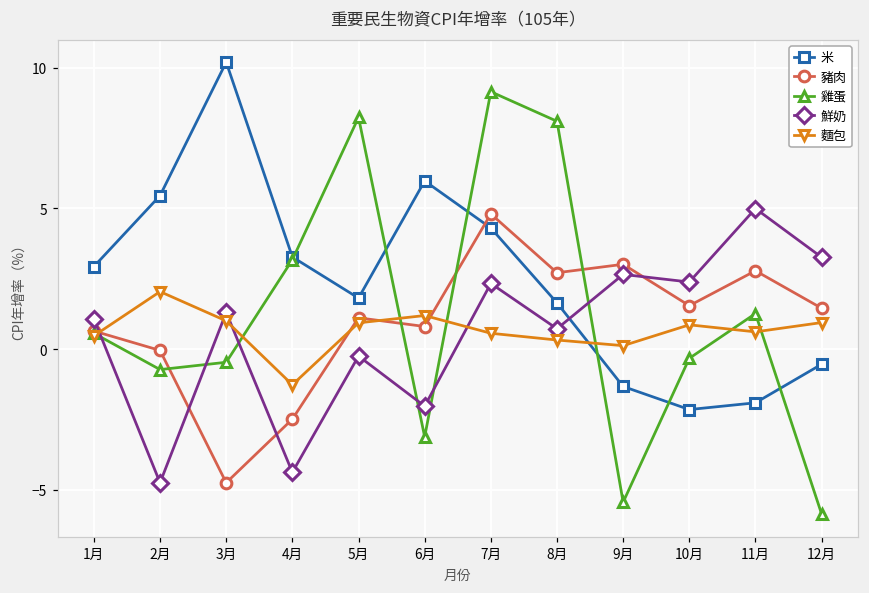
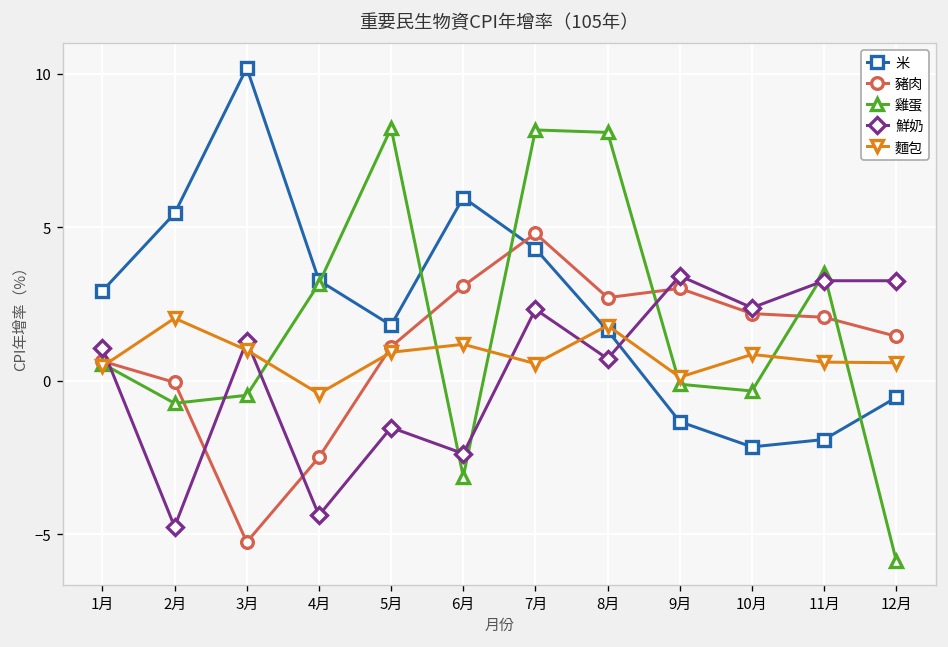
豬肉, 3月: -4.8 -> -5.3
麵包, 4月: -1.3 -> -0.4
鮮奶, 5月: -0.3 -> -1.5
豬肉, 6月: 0.8 -> 3.1
鮮奶, 6月: -2.0 -> -2.4
雞蛋, 7月: 9.1 -> 8.2
麵包, 8月: 0.3 -> 1.8
雞蛋, 9月: -5.4 -> -0.1
鮮奶, 9月: 2.7 -> 3.4
豬肉, 10月: 1.5 -> 2.2
豬肉, 11月: 2.8 -> 2.1
雞蛋, 11月: 1.3 -> 3.5
鮮奶, 11月: 5.0 -> 3.3
麵包, 12月: 0.9 -> 0.6
